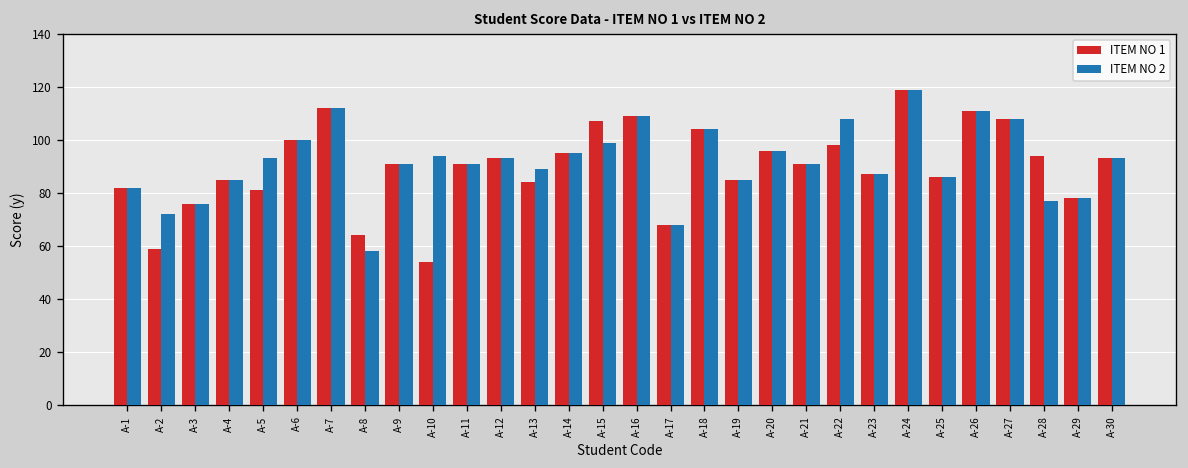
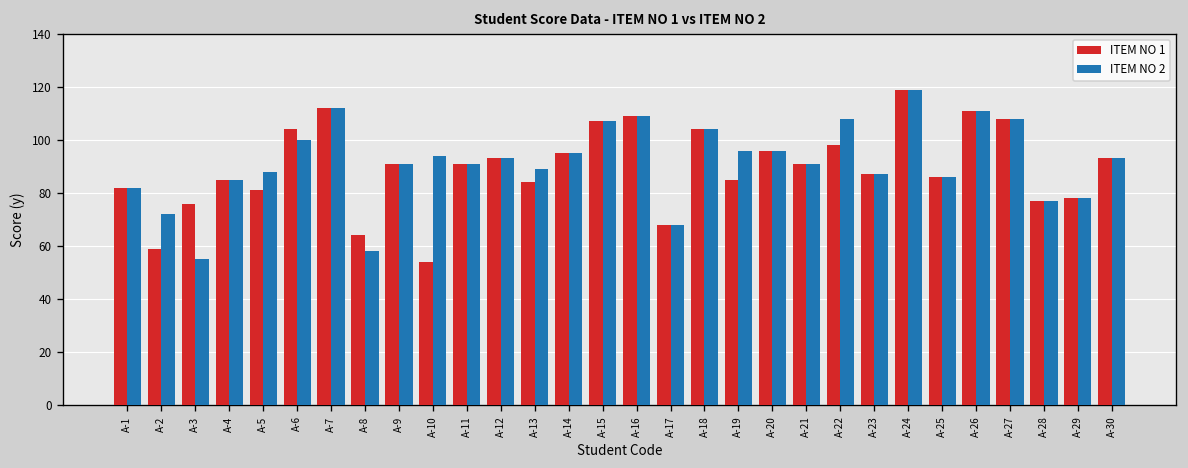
ITEM NO 2, A-3: 76 -> 55
ITEM NO 2, A-5: 93 -> 88
ITEM NO 1, A-6: 100 -> 104
ITEM NO 2, A-15: 99 -> 107
ITEM NO 2, A-19: 85 -> 96
ITEM NO 1, A-28: 94 -> 77
